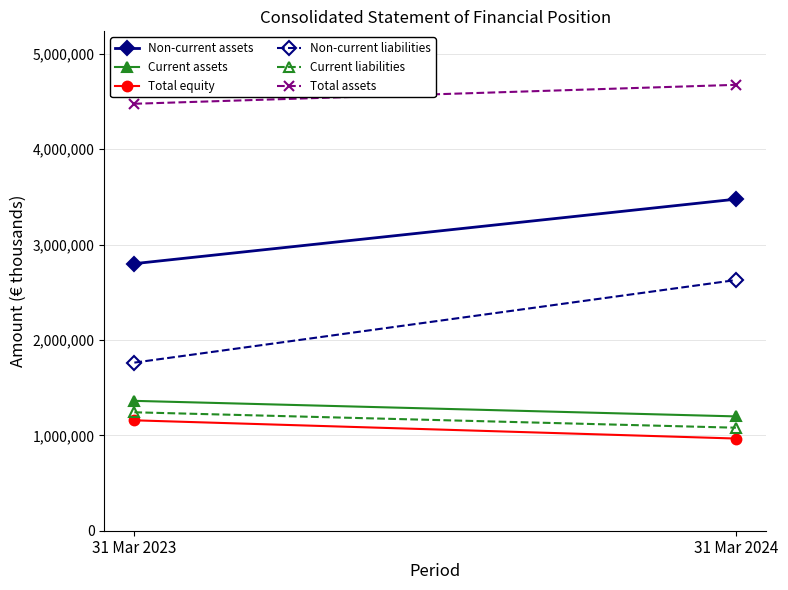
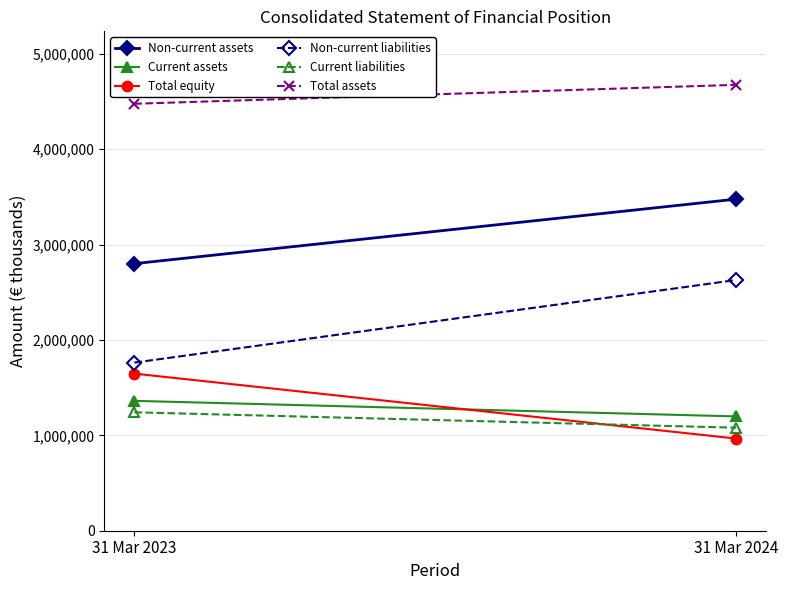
Total equity, 31 Mar 2023: 1,200,000 -> 1,600,000
